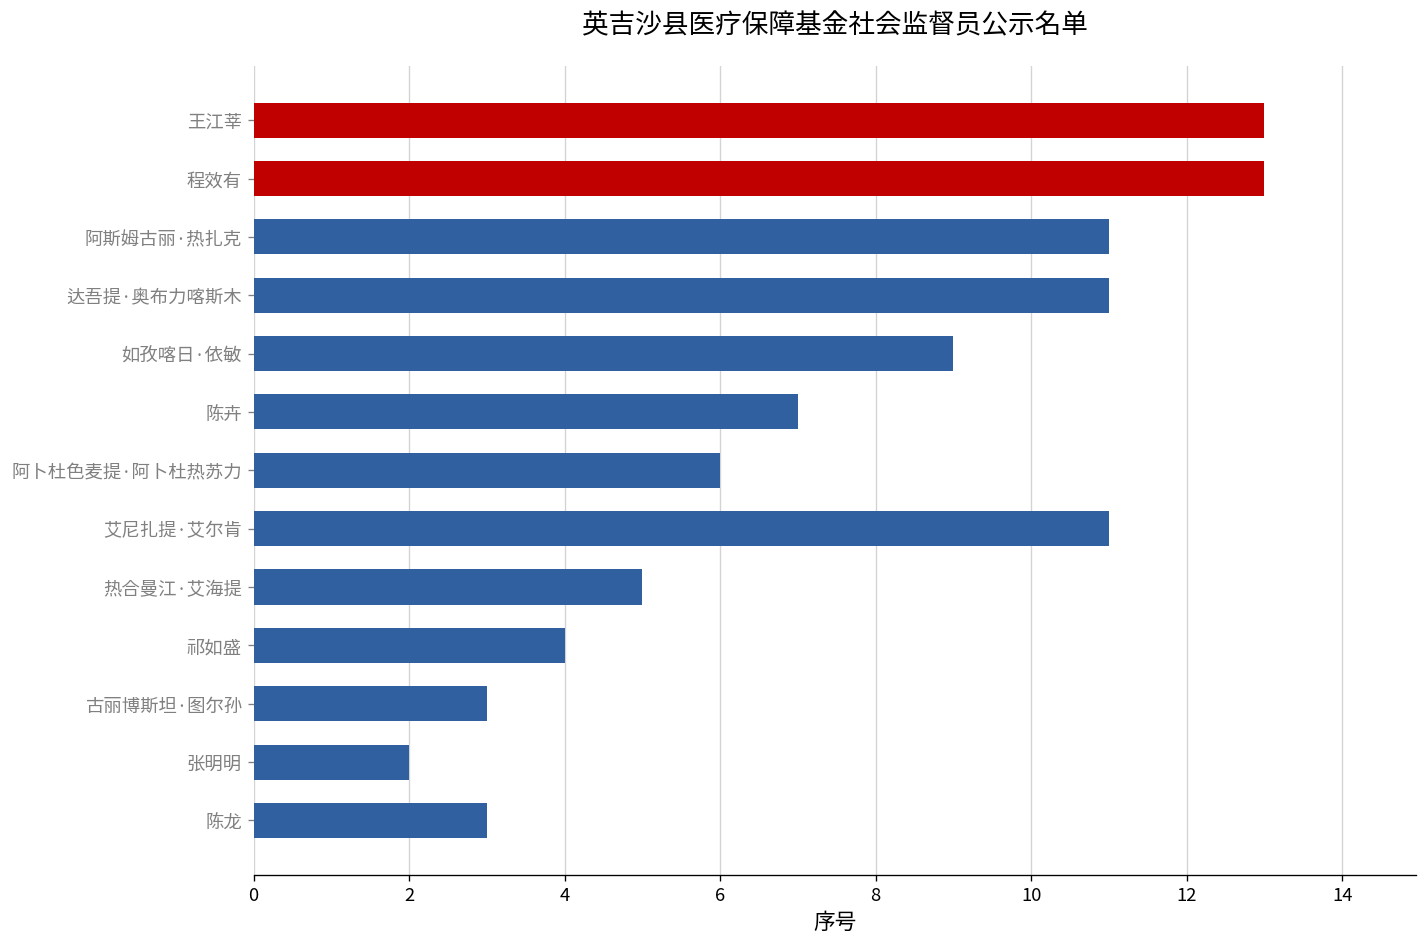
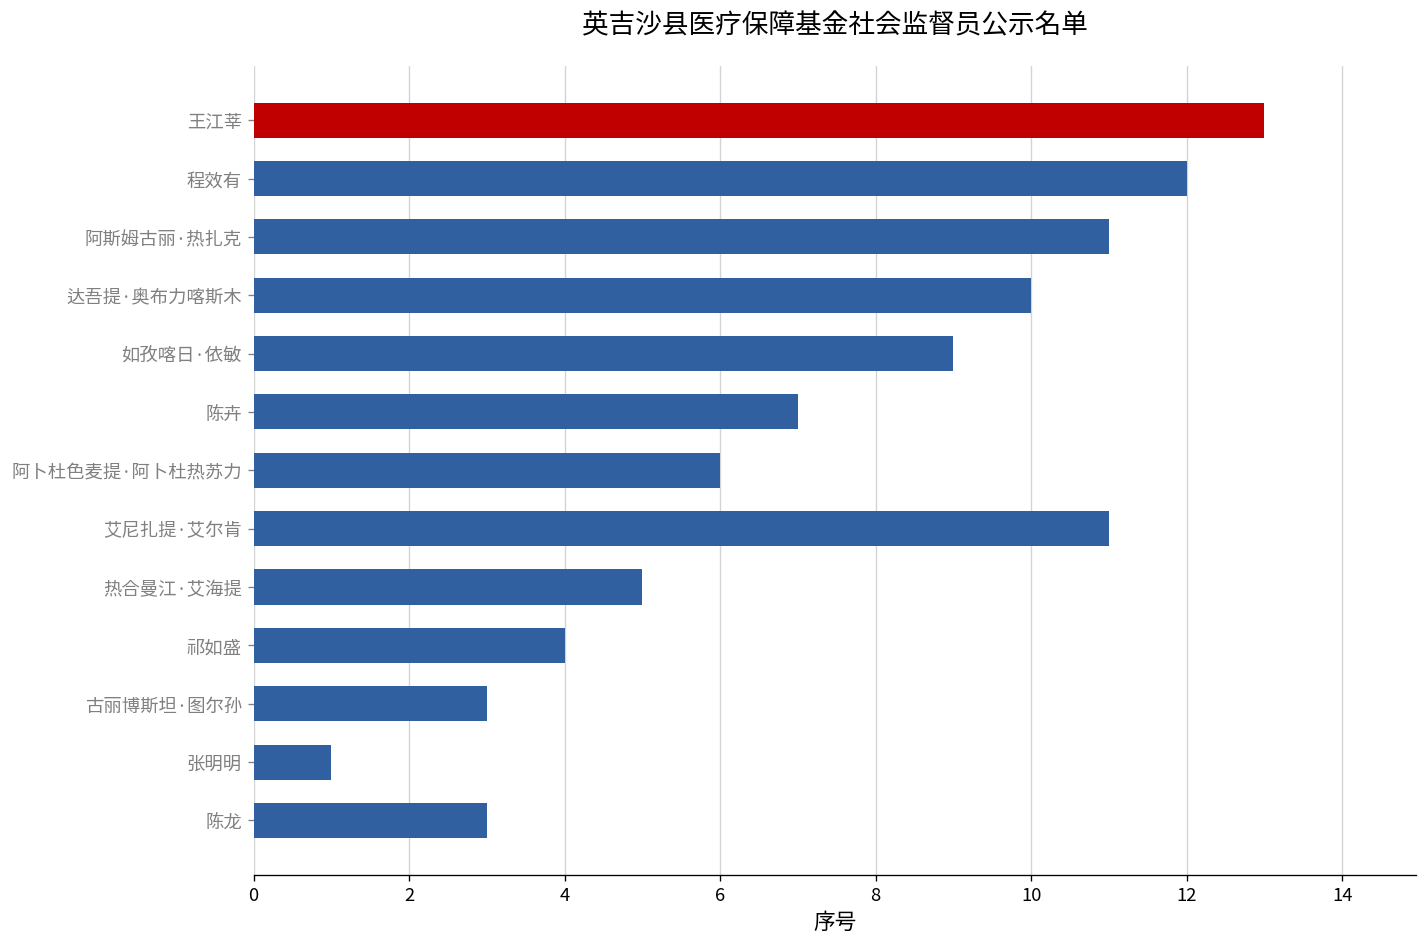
程效有: 13 -> 12
达吾提·奥布力喀斯木: 11 -> 10
张明明: 2 -> 1
